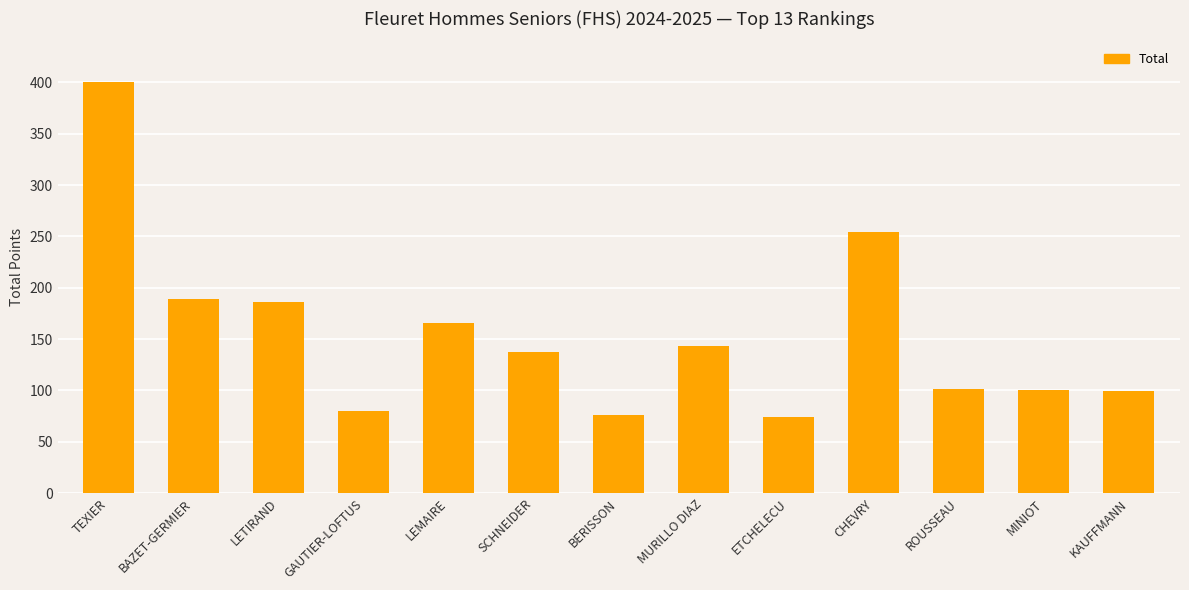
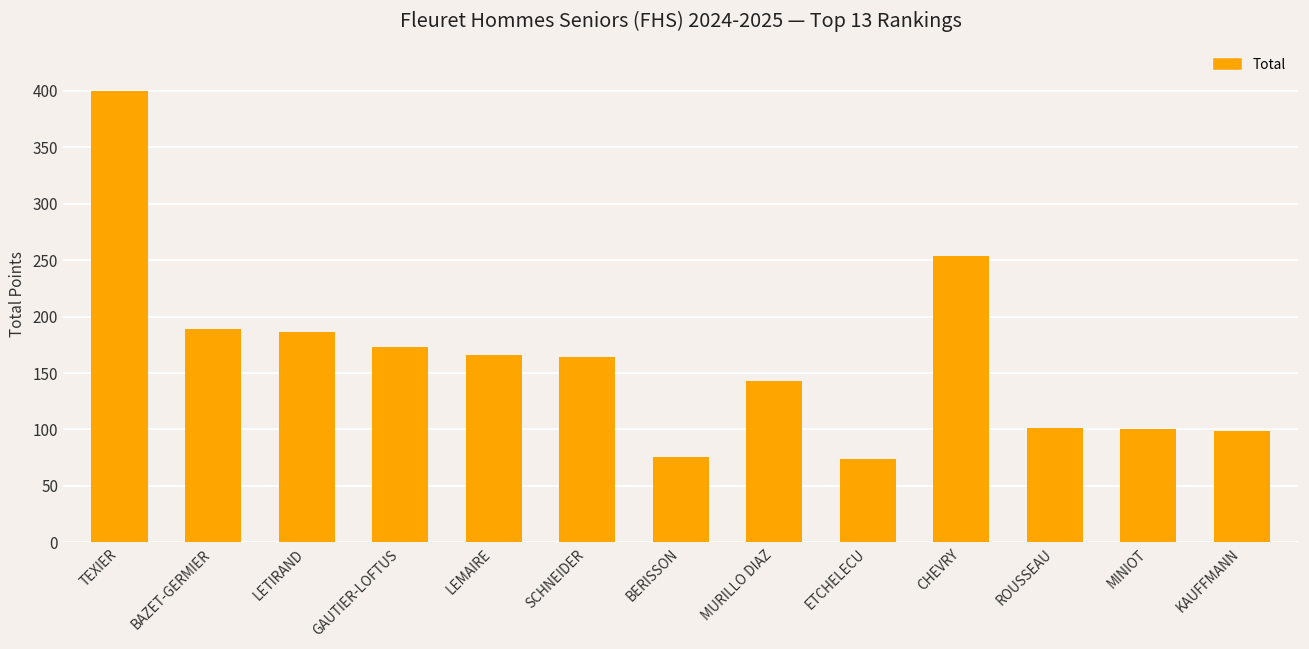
GAUTIER-LOFTUS: 80 -> 173
SCHNEIDER: 137 -> 164
